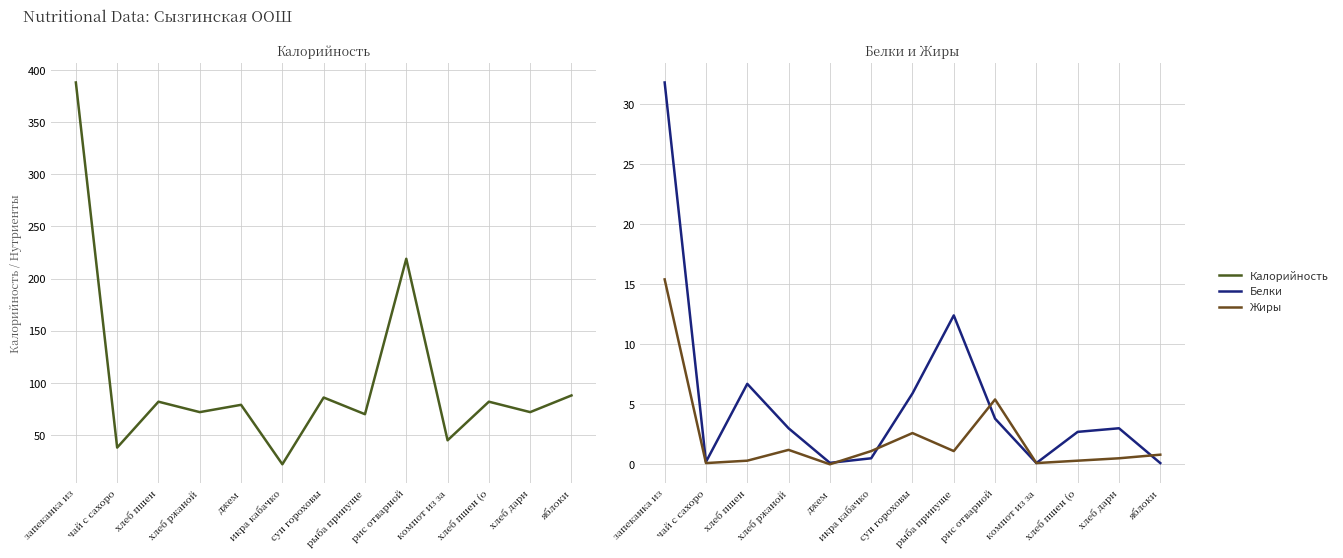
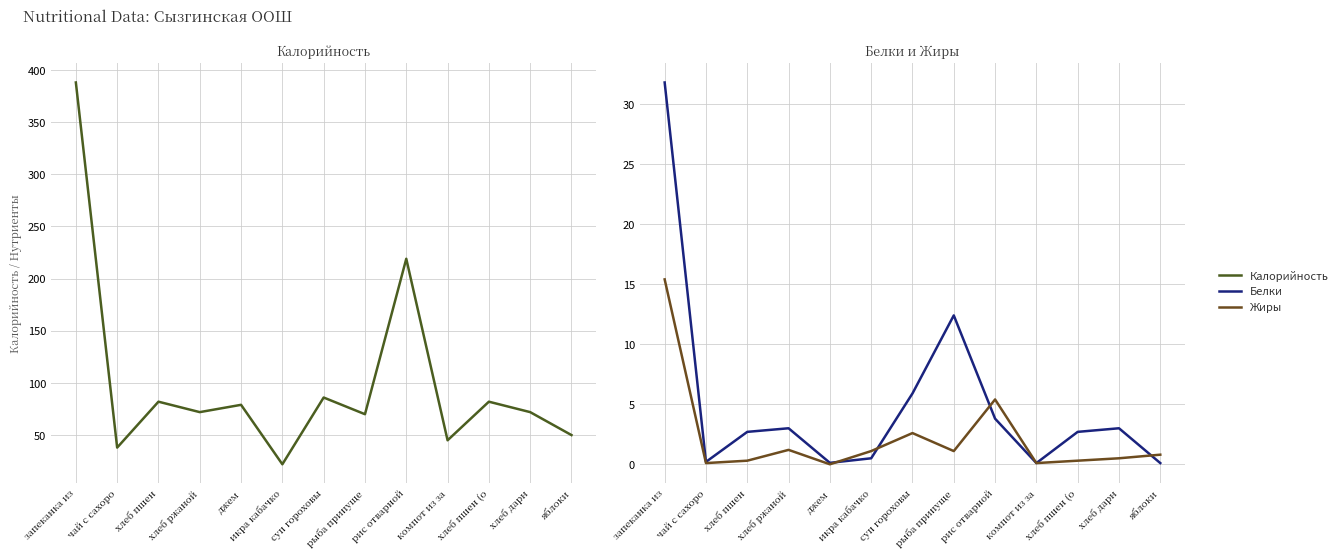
Калорийность, яблоки: 88 -> 50
Белки и Жиры, Белки, хлеб пшен: 6.7 -> 2.7
